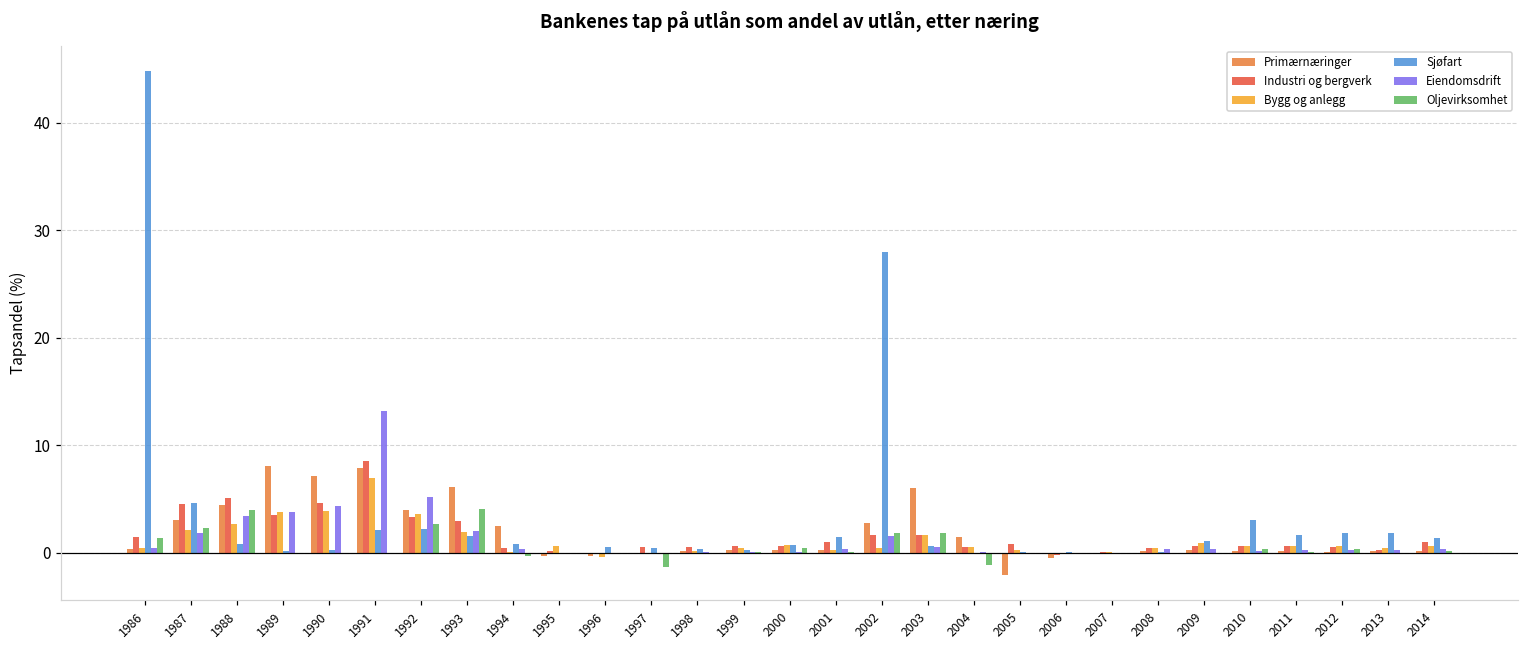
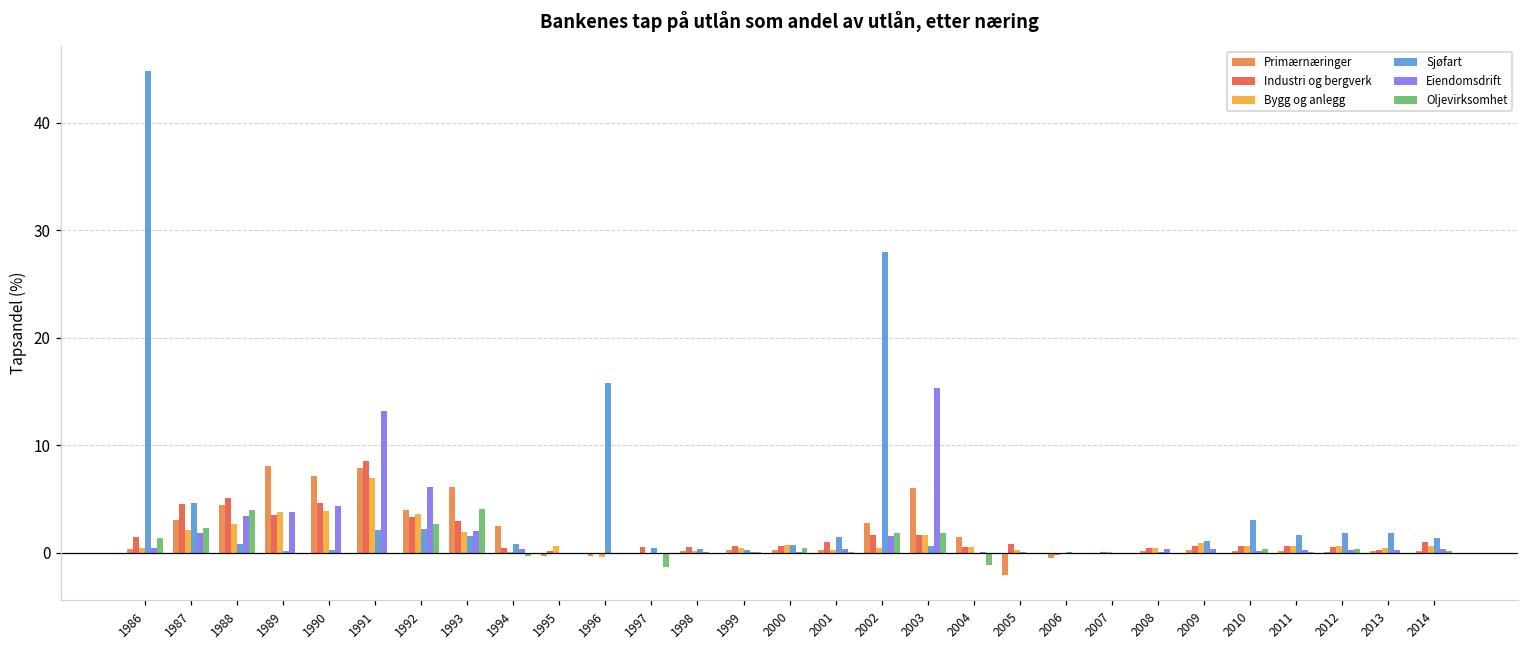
Eiendomsdrift, 1992: 5 -> 6
Sjøfart, 1996: 1 -> 16
Eiendomsdrift, 2003: 1 -> 15
